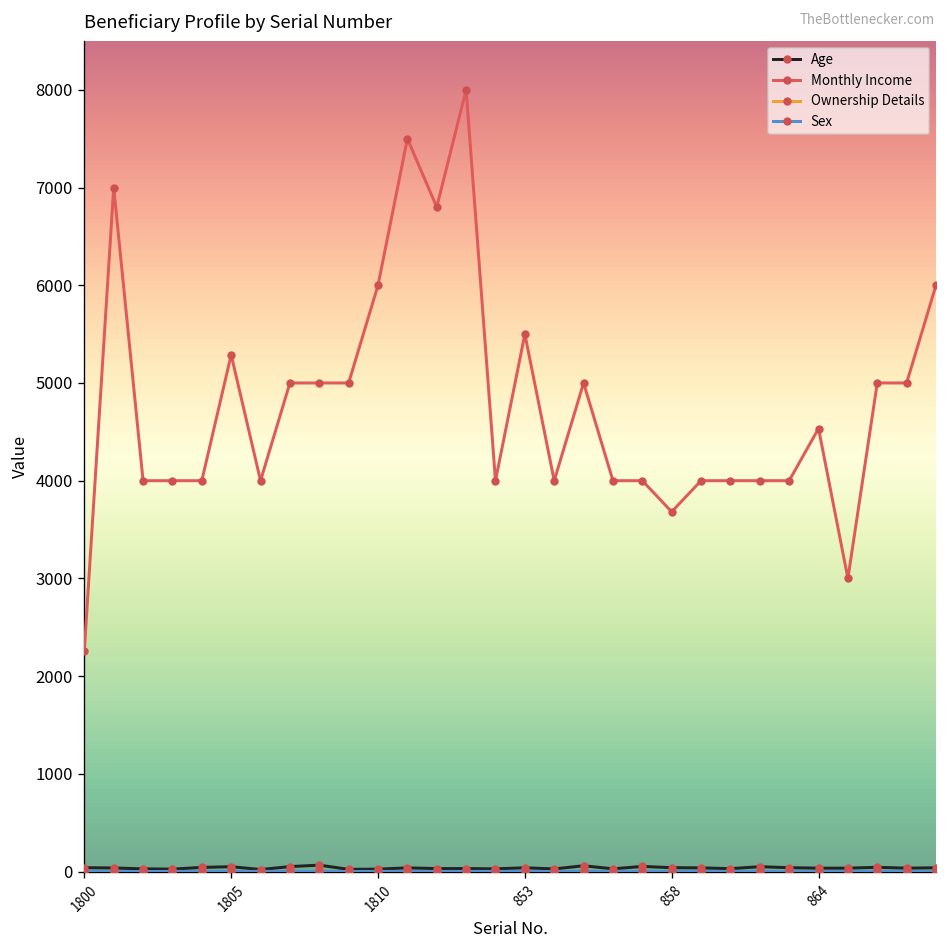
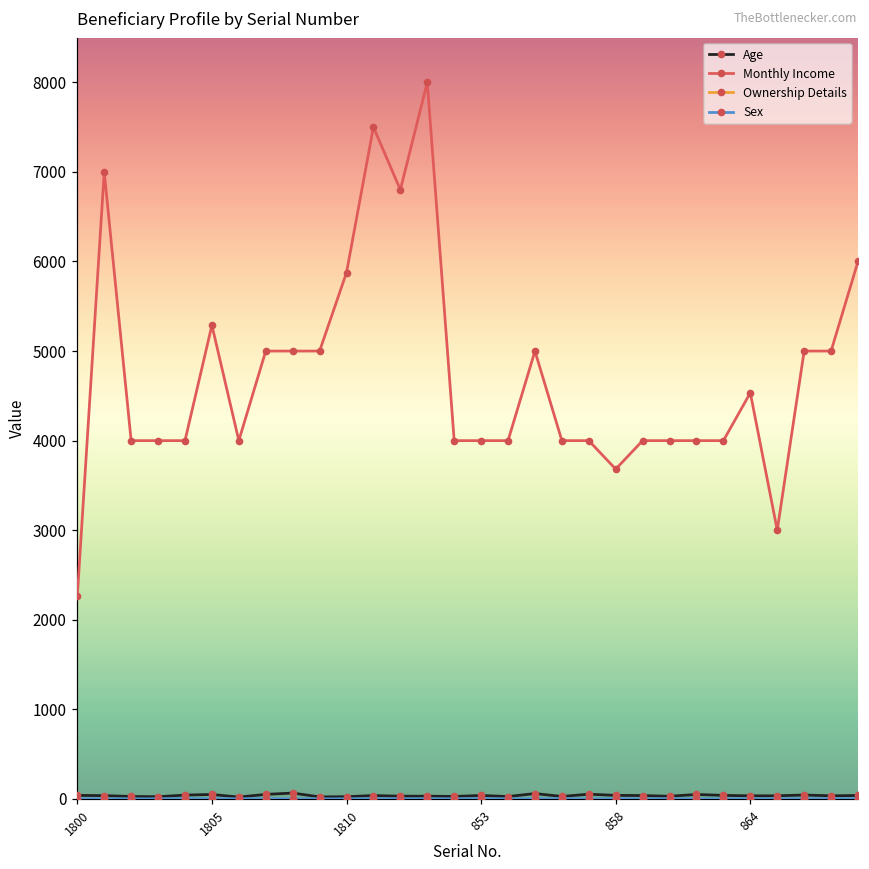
Monthly Income, 1810: 6000 -> 5900
Monthly Income, 853: 5500 -> 4000
